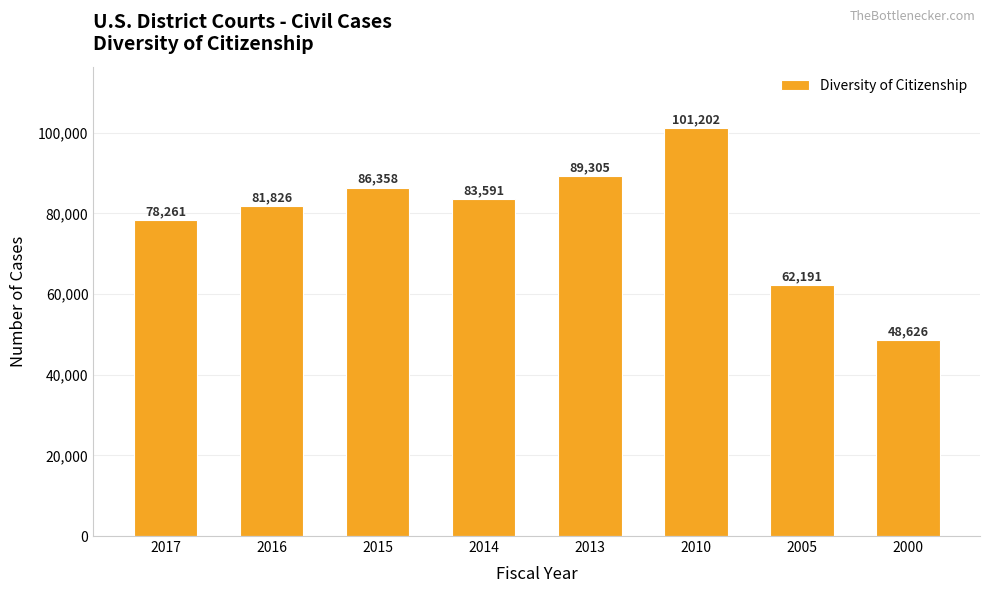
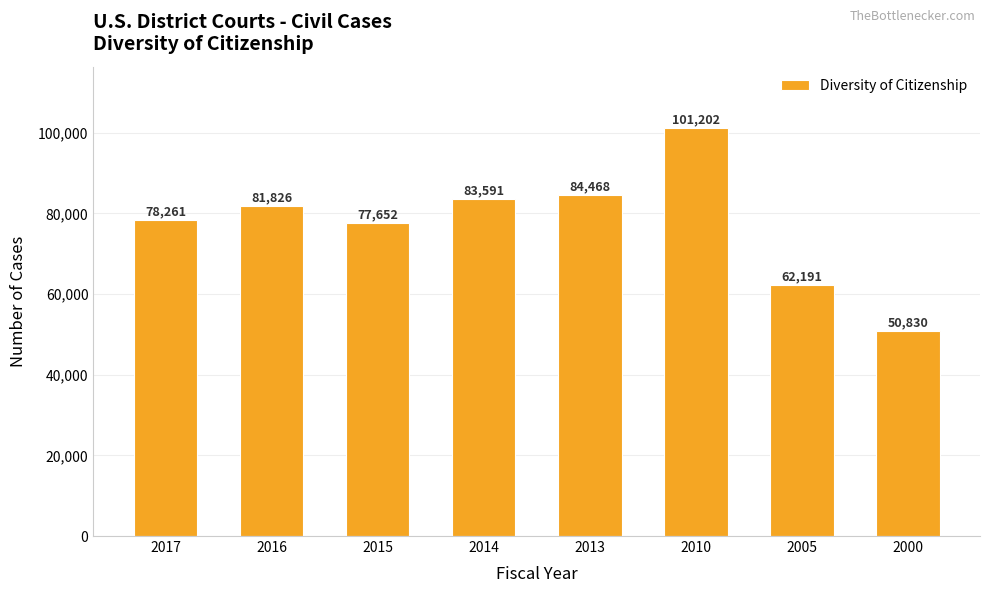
2015: 86,358 -> 77,652
2013: 89,305 -> 84,468
2000: 48,626 -> 50,830
